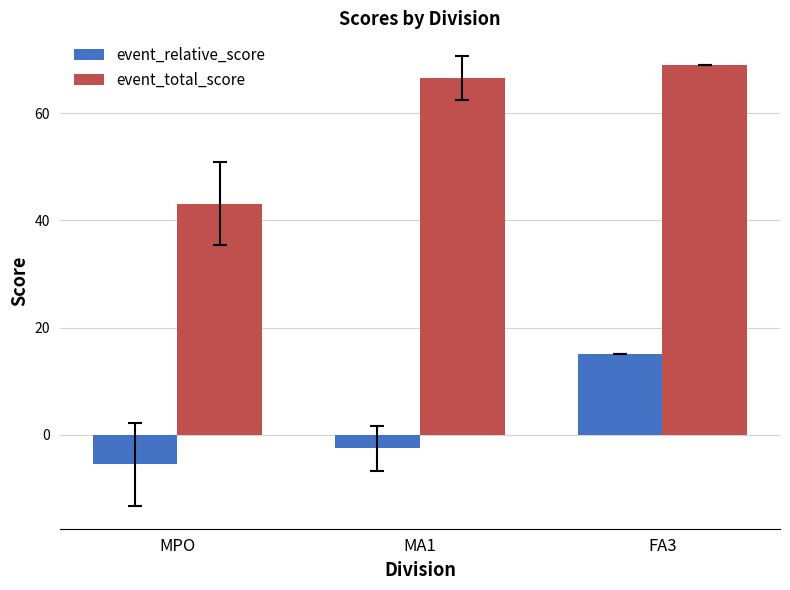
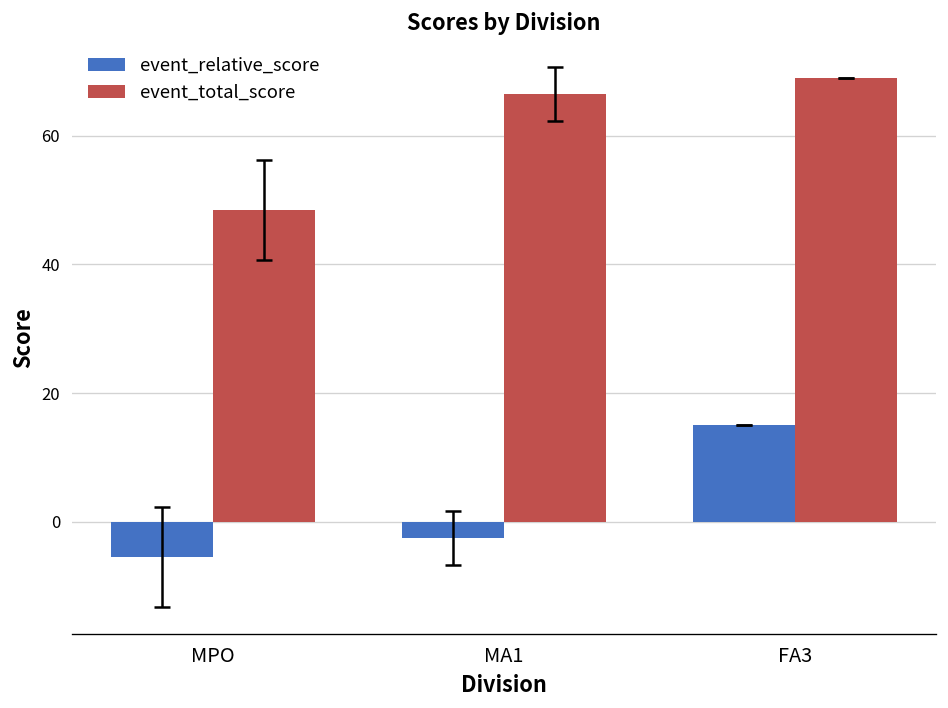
event_total_score, MPO: 43 -> 49
